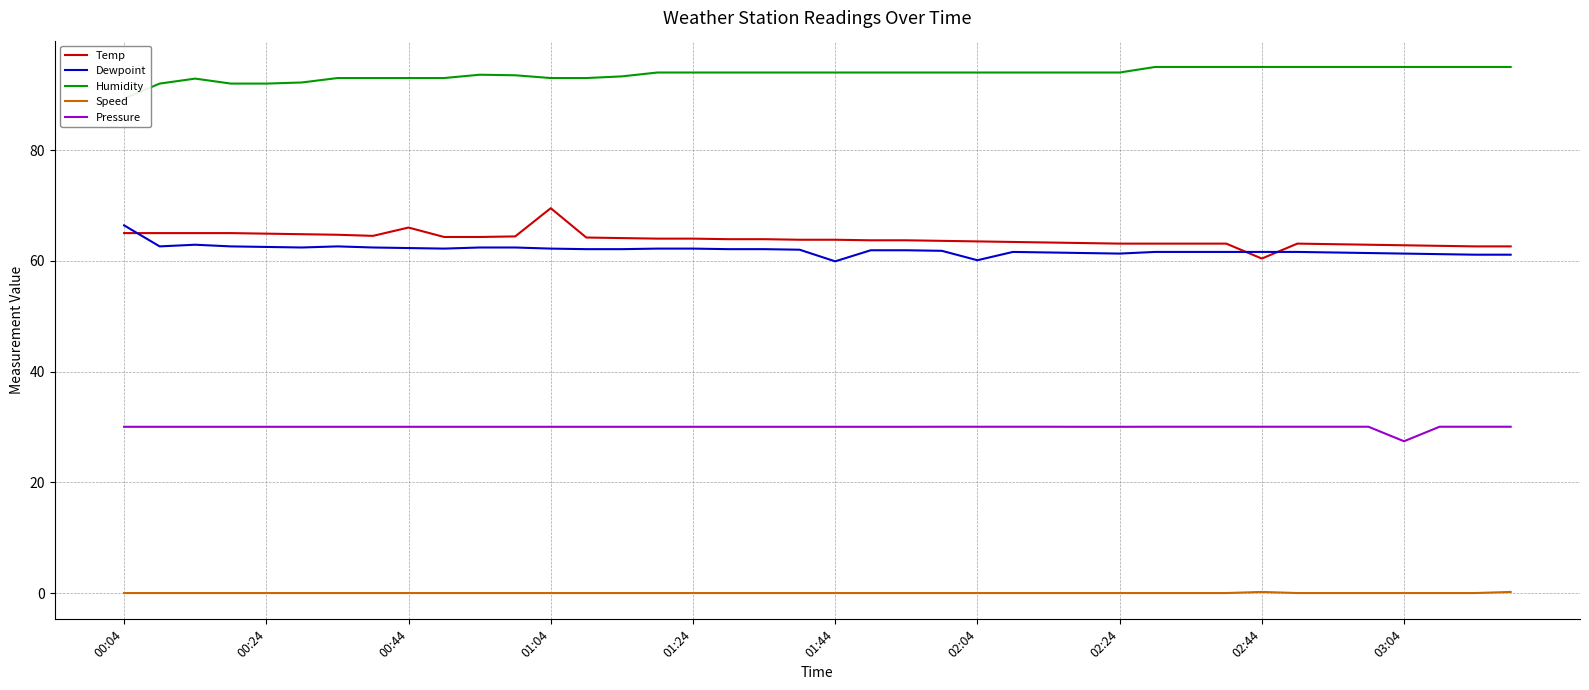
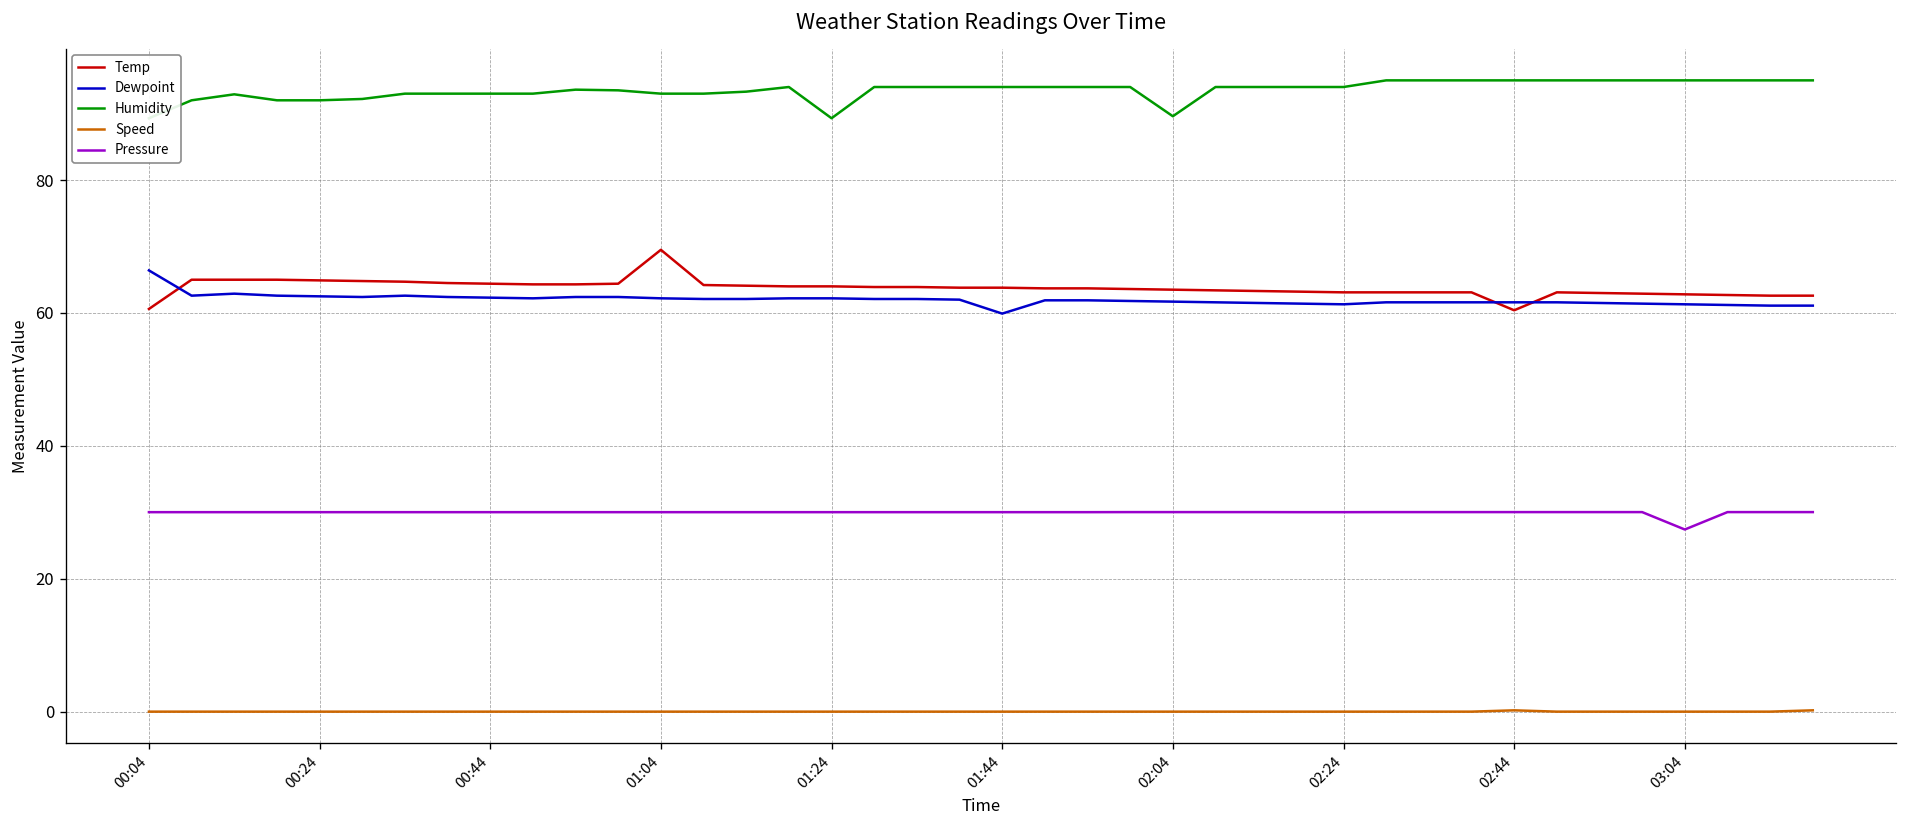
Temp, 00:04: 65 -> 61
Temp, 00:44: 66 -> 64
Humidity, 01:24: 94 -> 89
Dewpoint, 02:04: 60 -> 62
Humidity, 02:04: 94 -> 90
